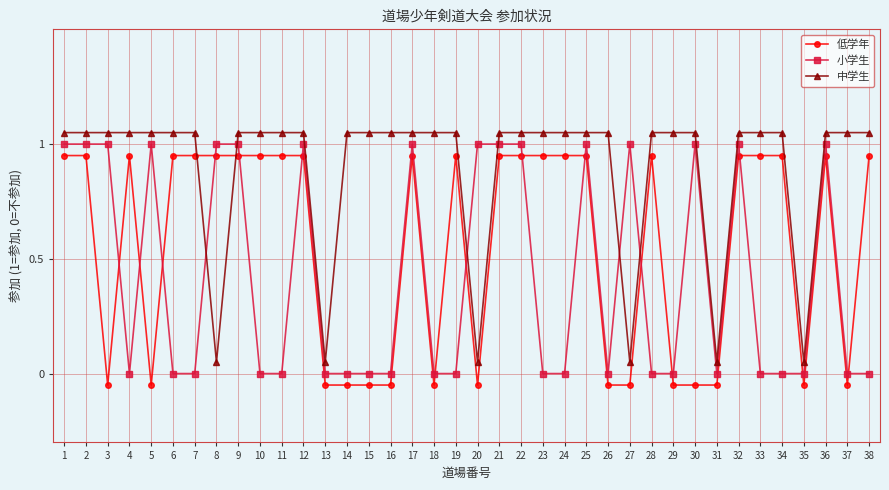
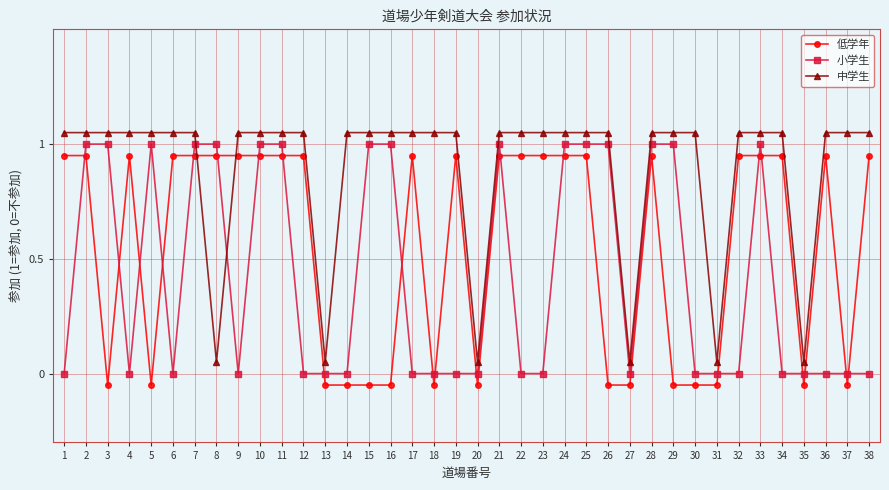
小学生, 1: 1 -> 0
小学生, 7: 0 -> 1
小学生, 9: 1 -> 0
小学生, 10: 0 -> 1
小学生, 11: 0 -> 1
小学生, 12: 1 -> 0
小学生, 15: 0 -> 1
小学生, 16: 0 -> 1
小学生, 17: 1 -> 0
小学生, 20: 1 -> 0
小学生, 22: 1 -> 0
小学生, 24: 0 -> 1
小学生, 26: 0 -> 1
小学生, 27: 1 -> 0
小学生, 28: 0 -> 1
小学生, 29: 0 -> 1
小学生, 30: 1 -> 0
小学生, 32: 1 -> 0
小学生, 33: 0 -> 1
小学生, 36: 1 -> 0
